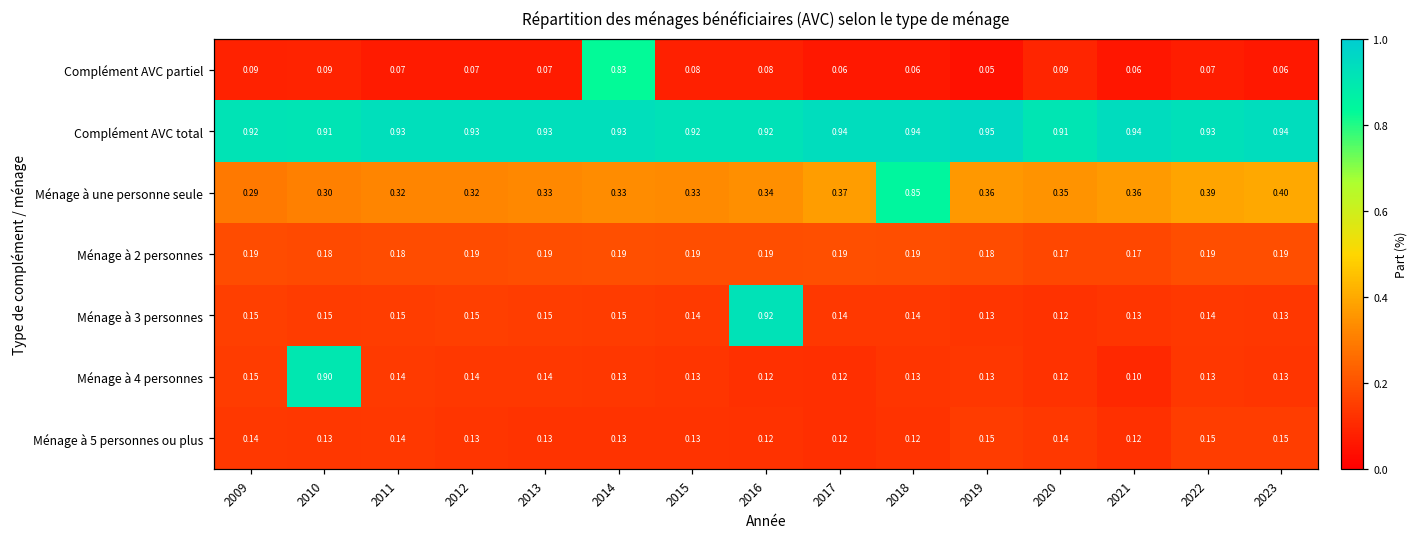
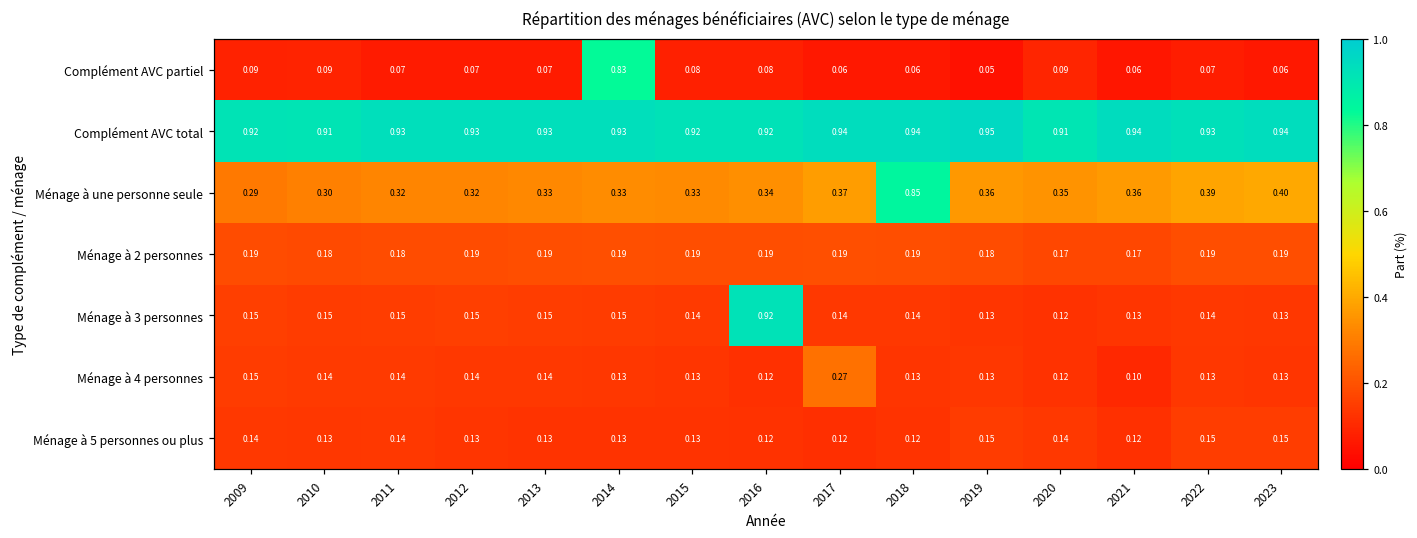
Ménage à 4 personnes, 2010: 0.90 -> 0.14
Ménage à 4 personnes, 2017: 0.12 -> 0.27
